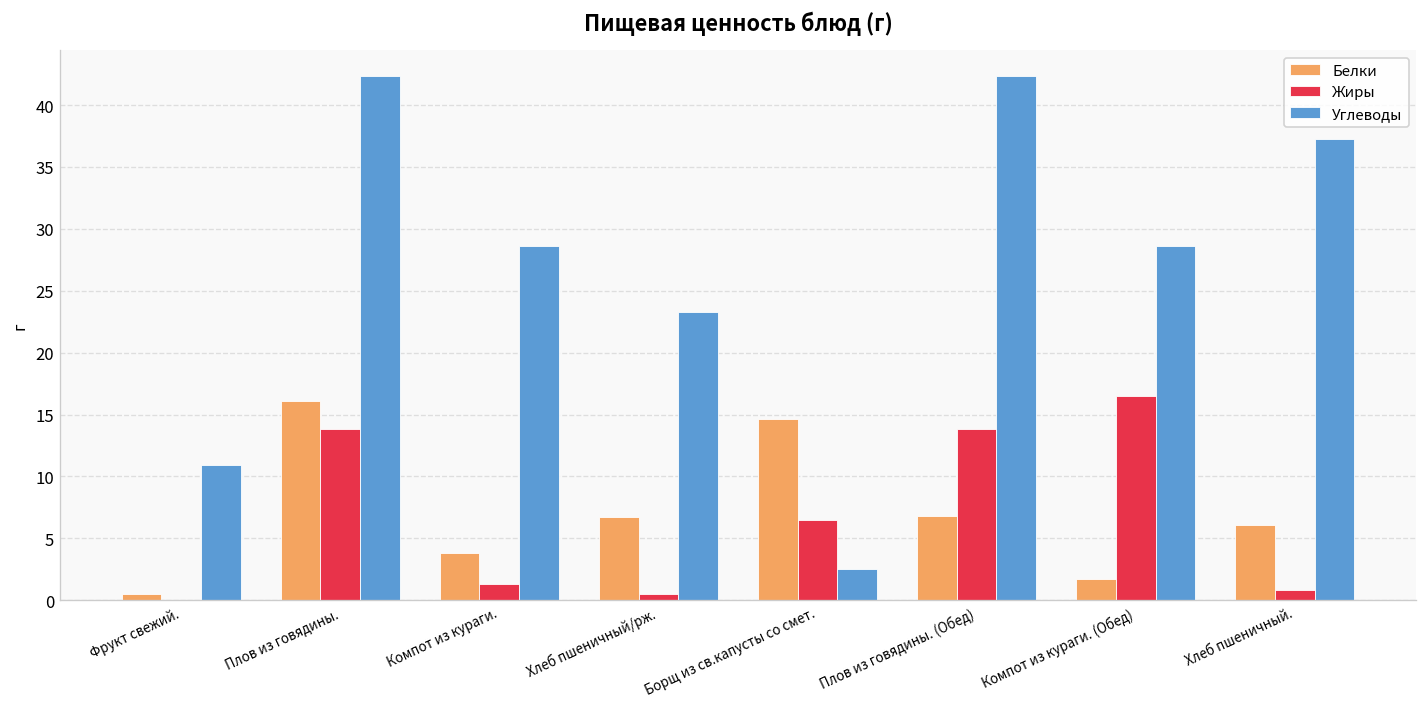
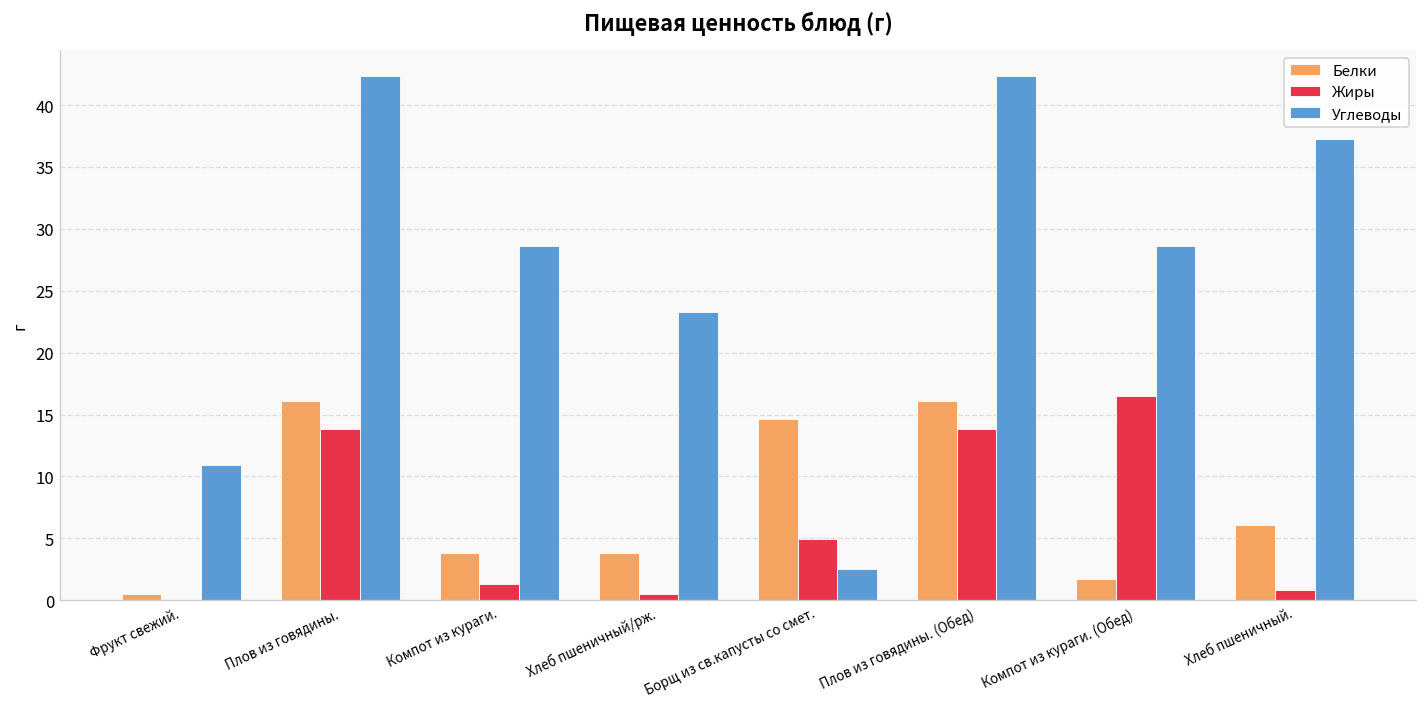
Белки, Хлеб пшеничный/рж.: 6.7 -> 3.8
Жиры, Борщ из св.капусты со смет.: 6.5 -> 5.0
Белки, Плов из говядины. (Обед): 6.8 -> 16.1
